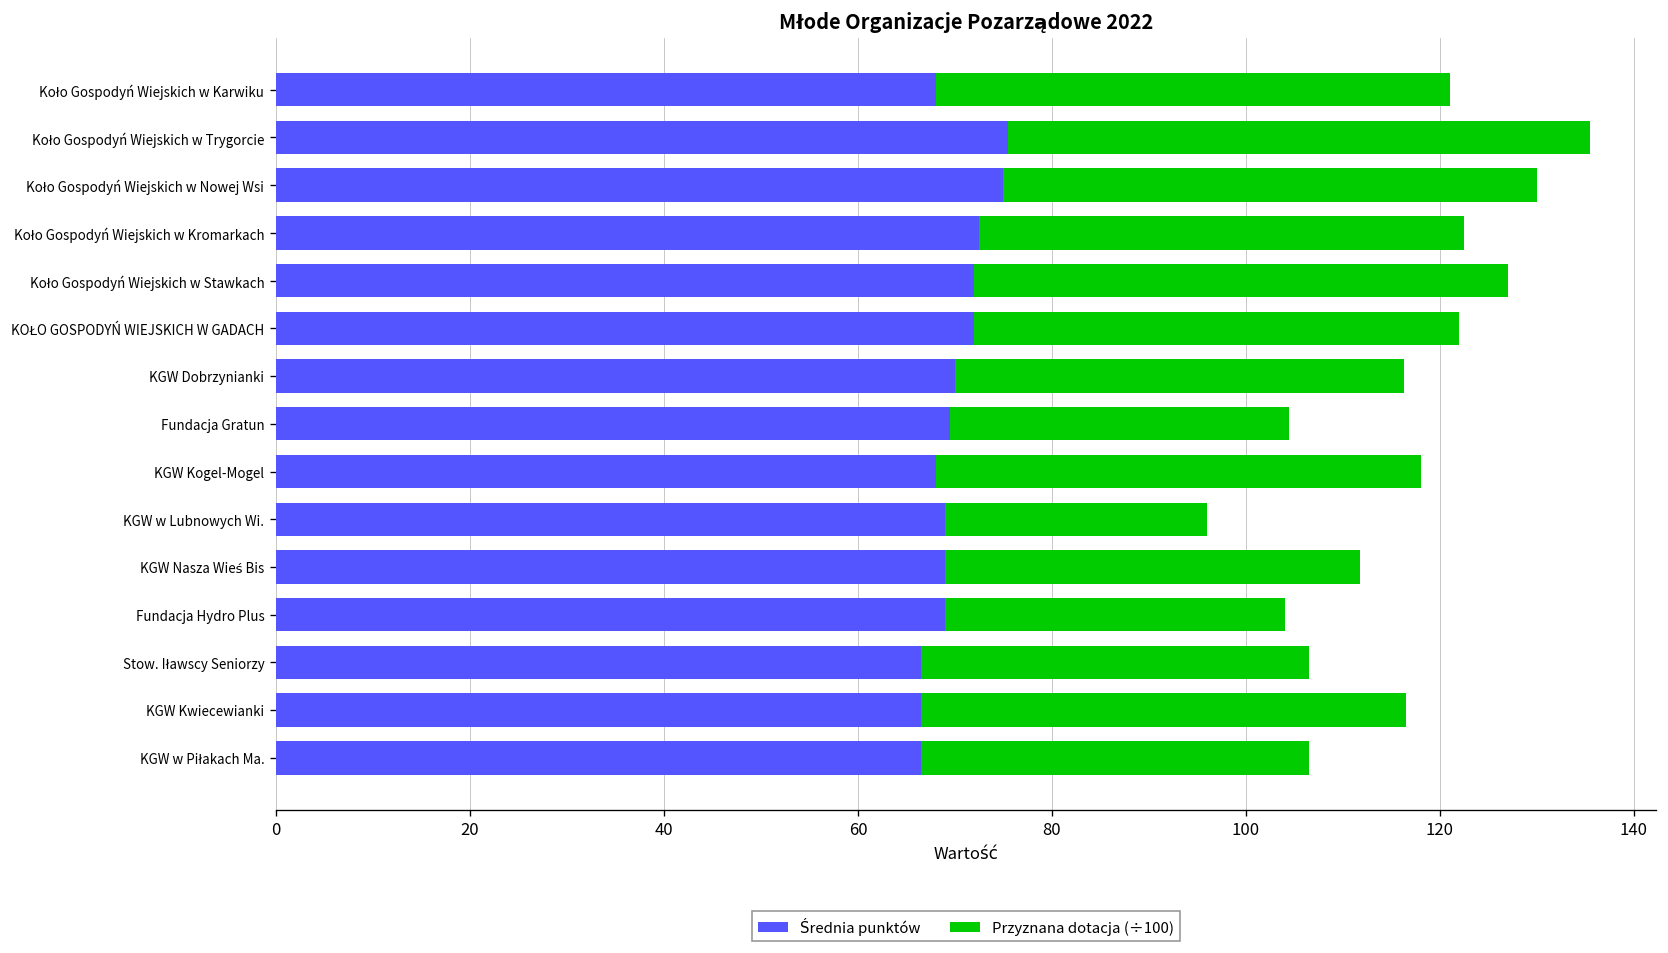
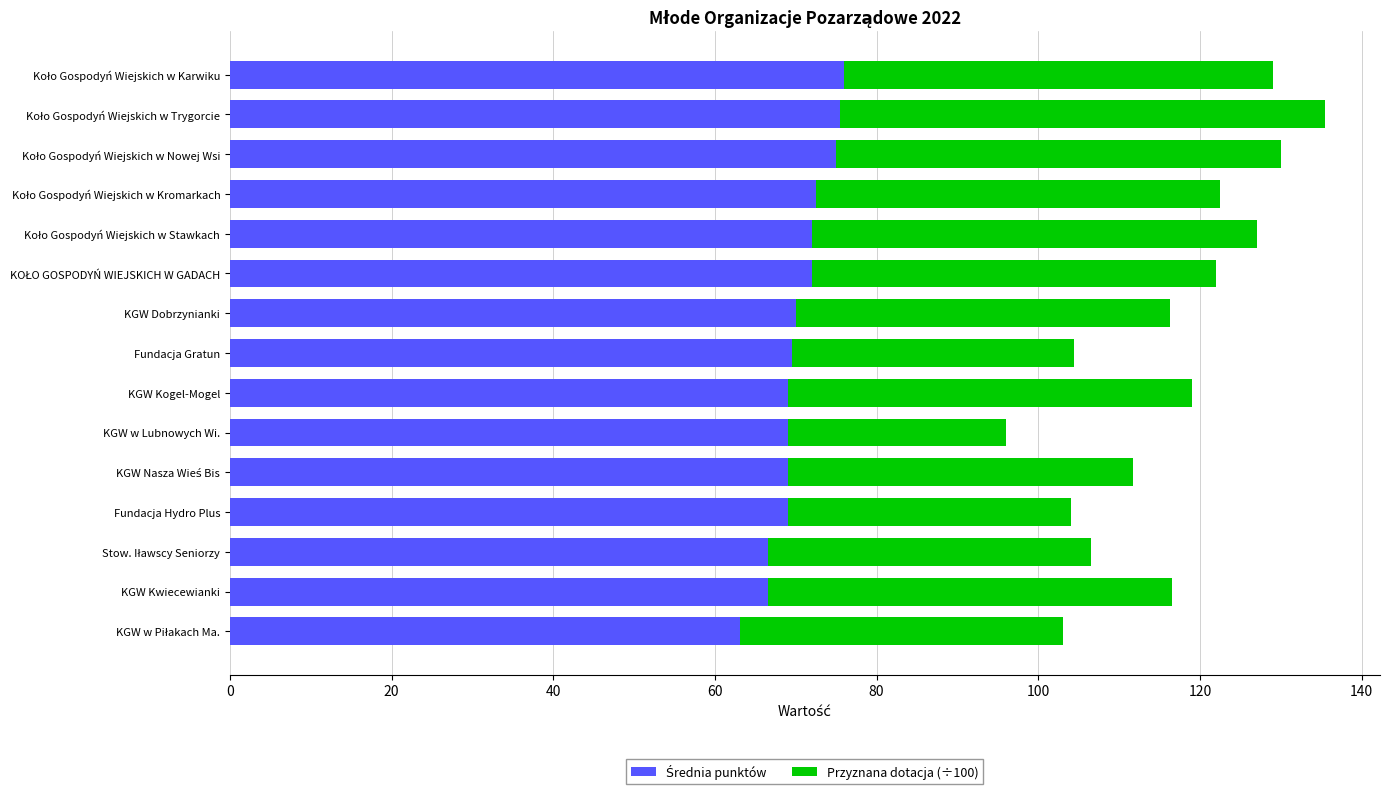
Średnia punktów, Koło Gospodyń Wiejskich w Karwiku: 68 -> 76
Średnia punktów, KGW Kogel-Mogel: 68 -> 69
Średnia punktów, KGW w Piłakach Ma.: 67 -> 63
